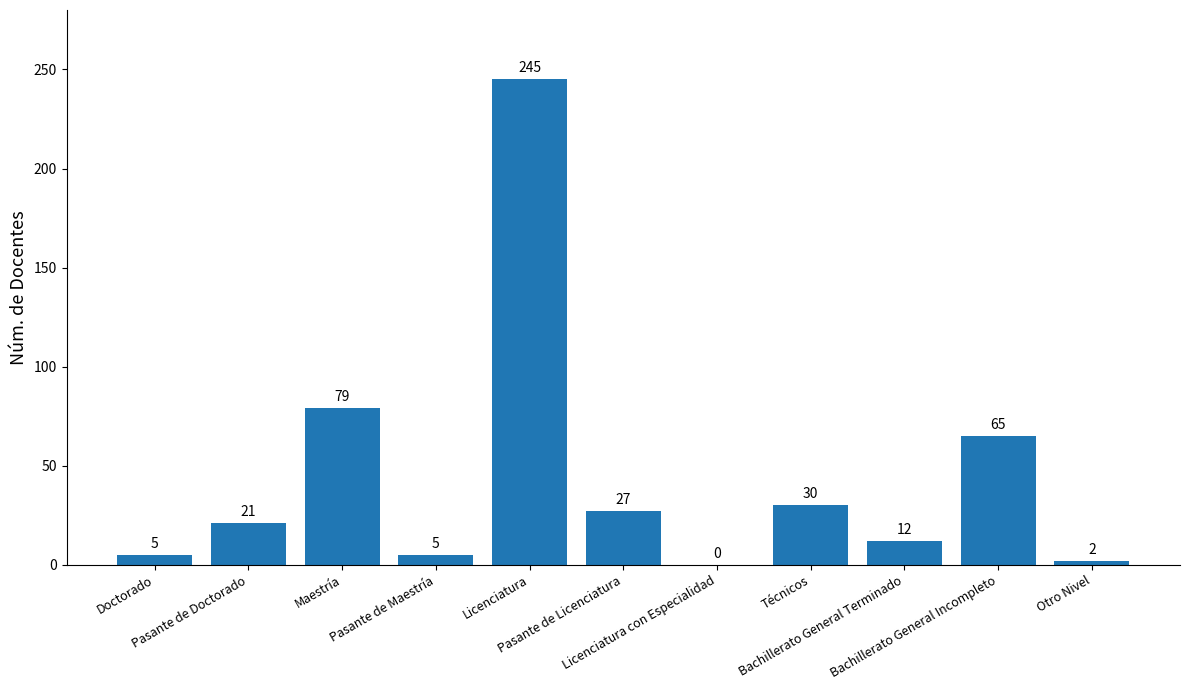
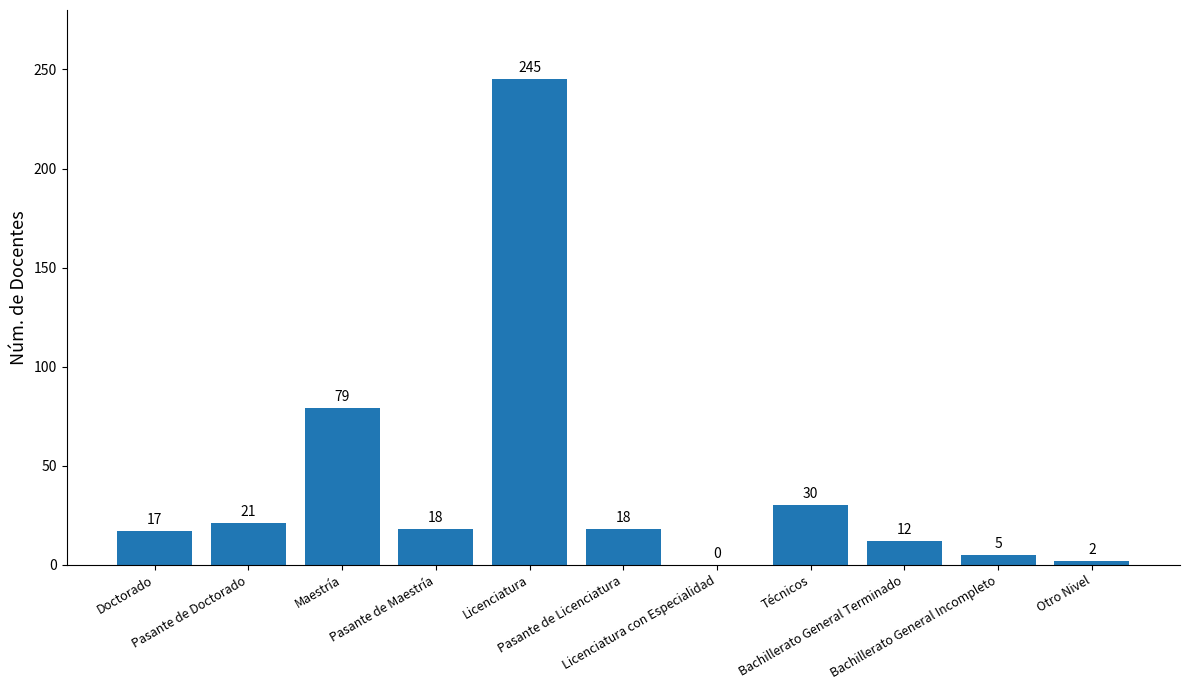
Doctorado: 5 -> 17
Pasante de Maestría: 5 -> 18
Pasante de Licenciatura: 27 -> 18
Bachillerato General Incompleto: 65 -> 5
